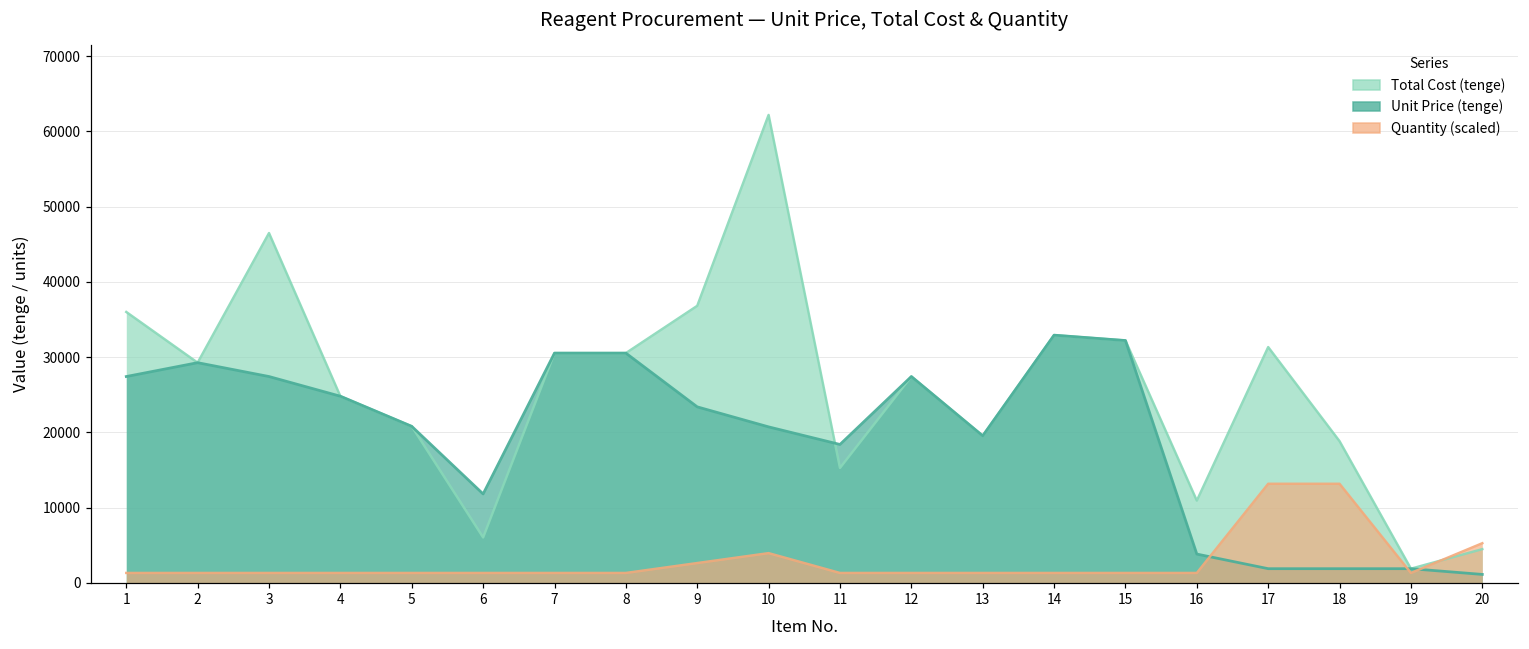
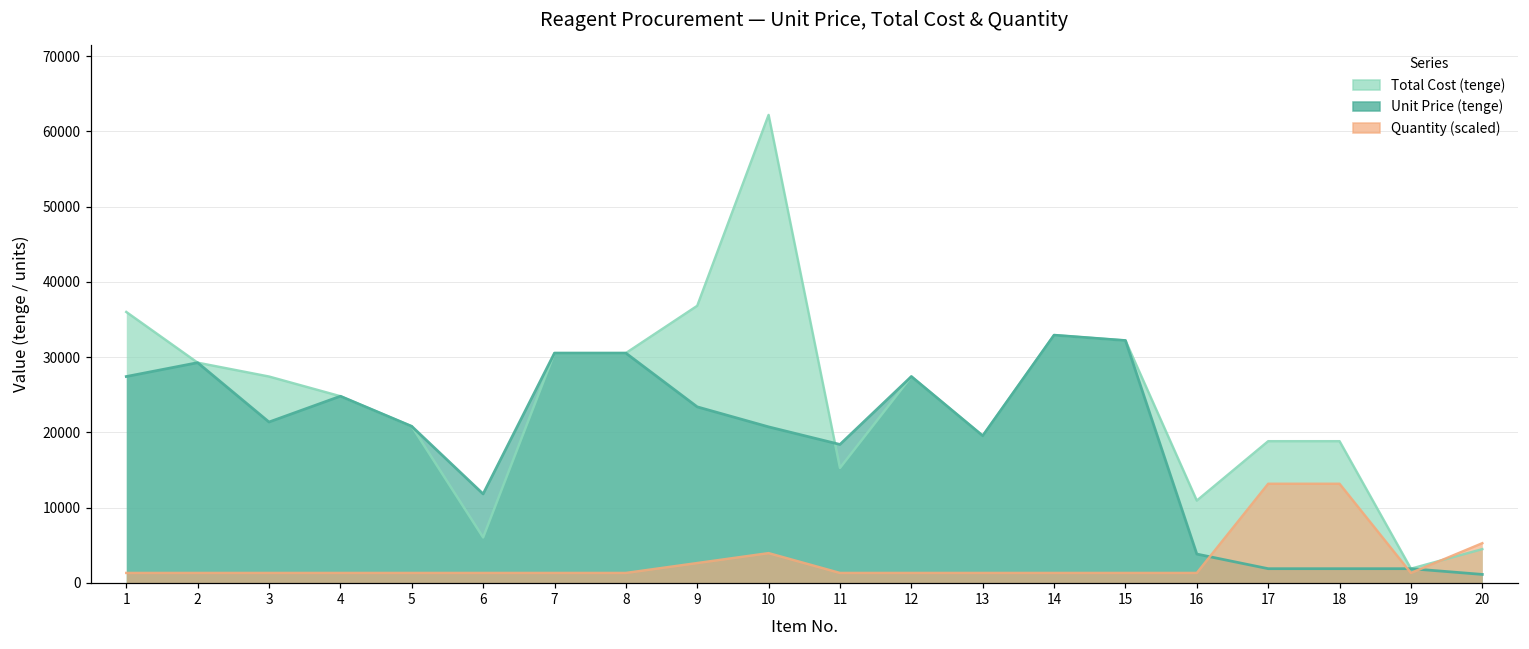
Total Cost (tenge), 3: 47000 -> 27000
Unit Price (tenge), 3: 27000 -> 21000
Total Cost (tenge), 17: 31000 -> 19000
